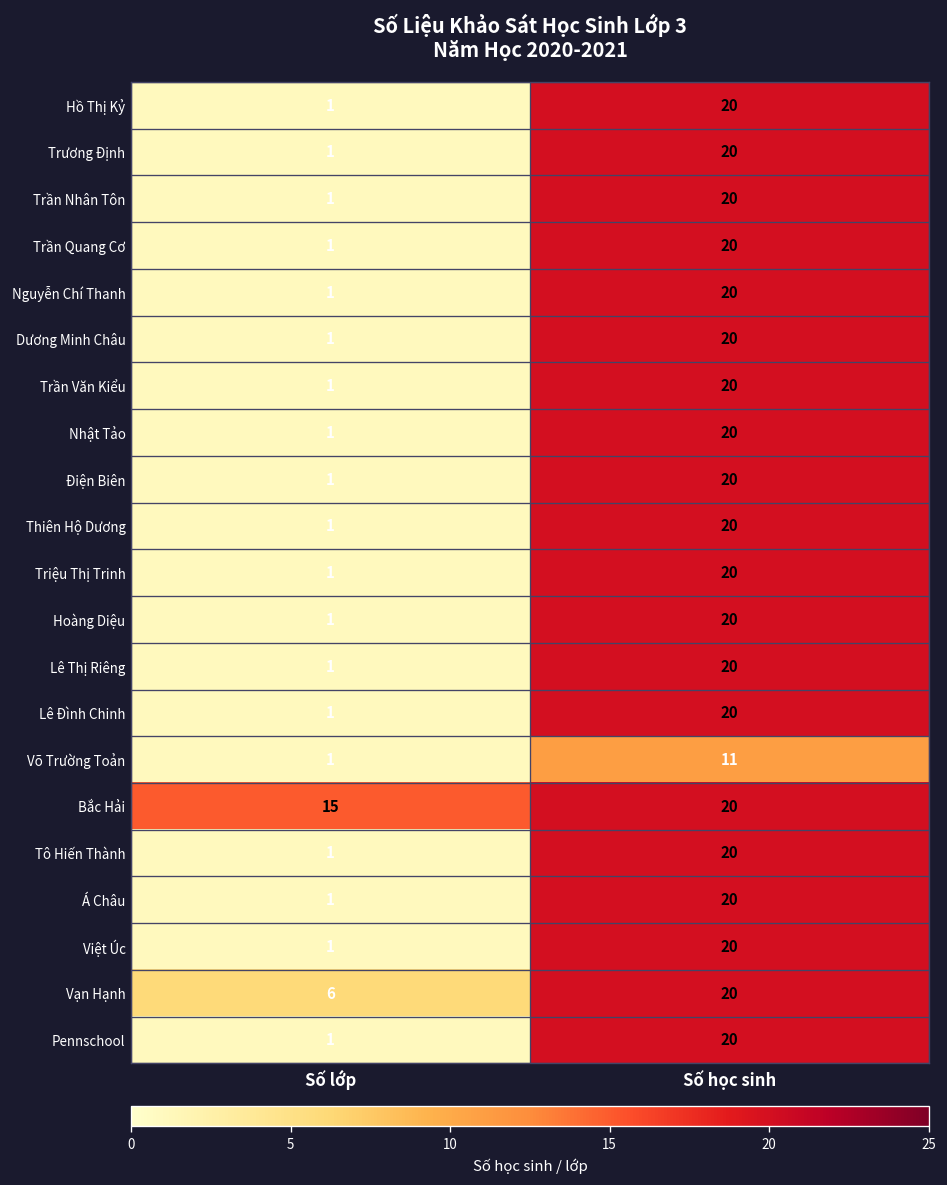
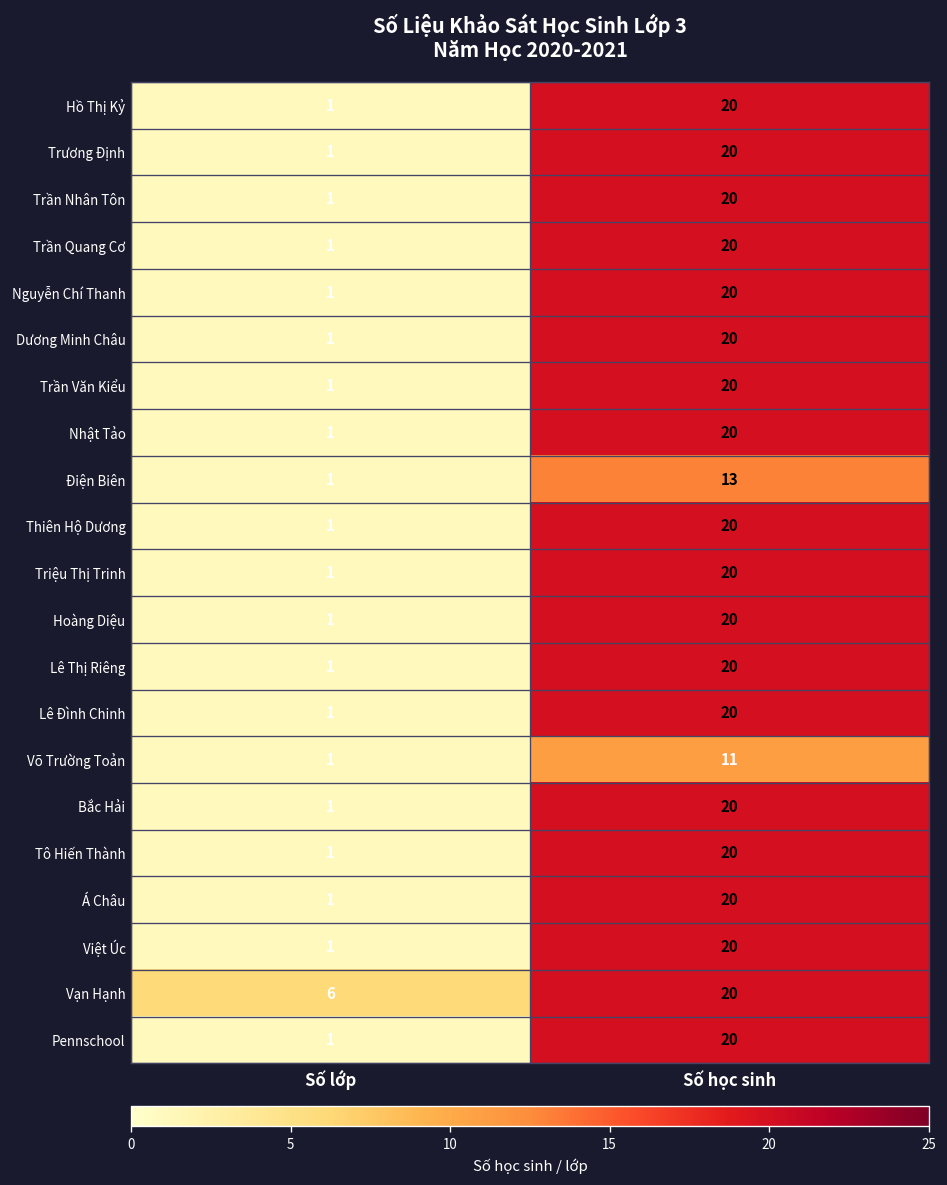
Điện Biên, Số học sinh: 20 -> 13
Bắc Hải, Số lớp: 15 -> 1
